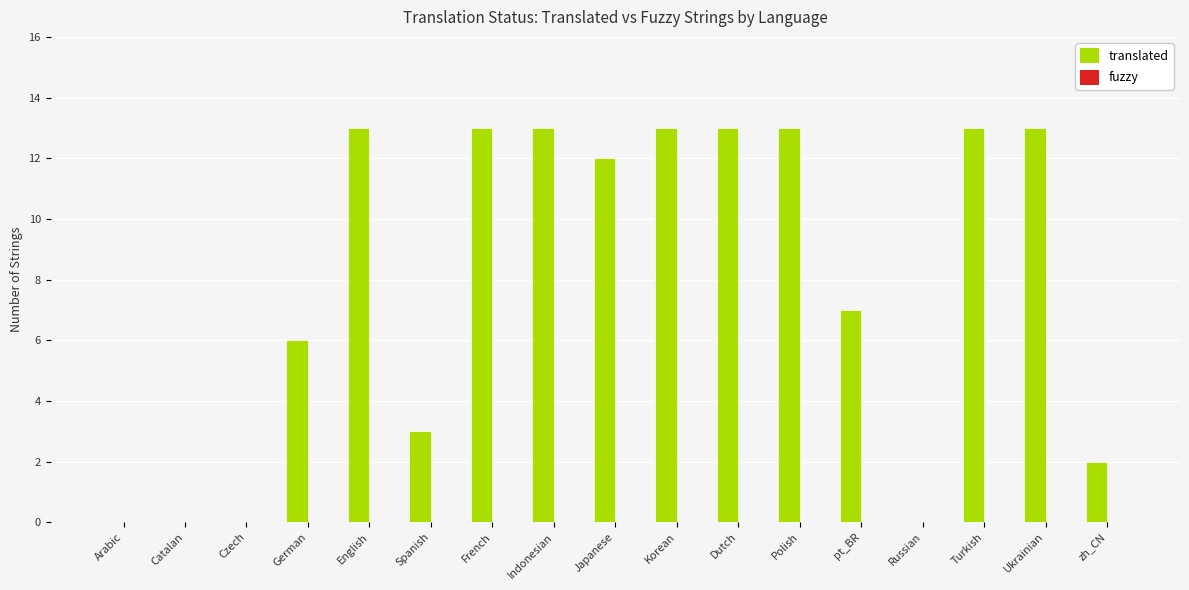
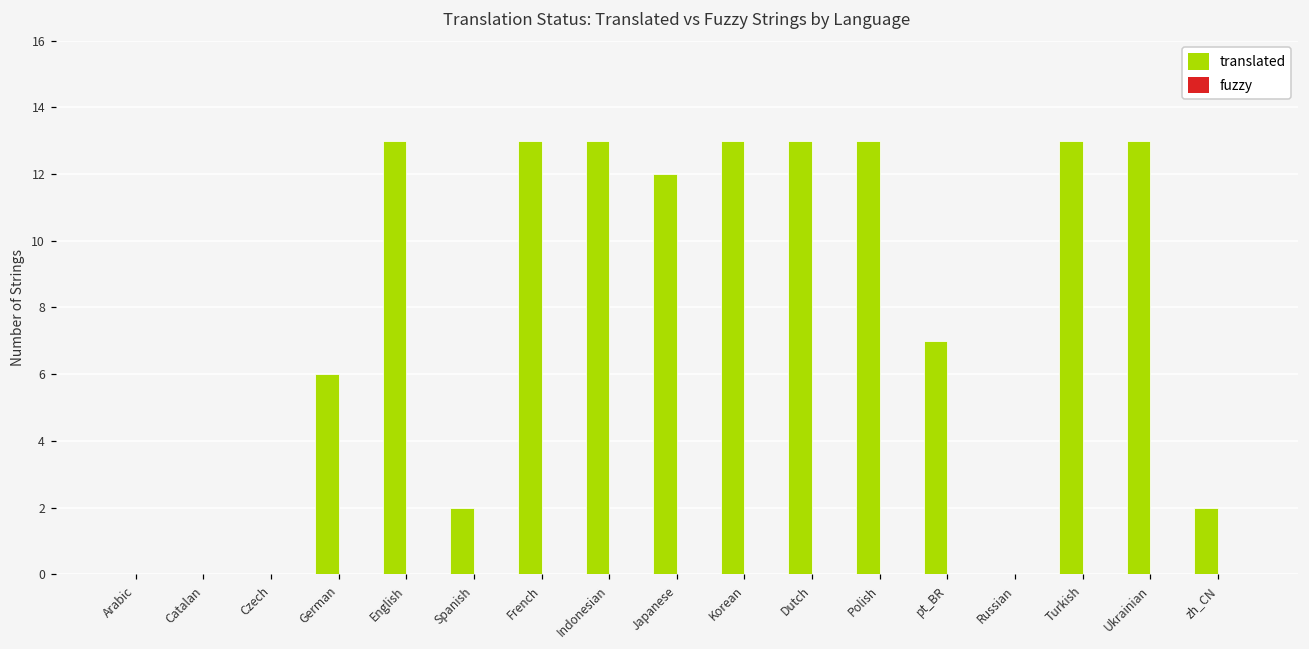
translated, Spanish: 3 -> 2
